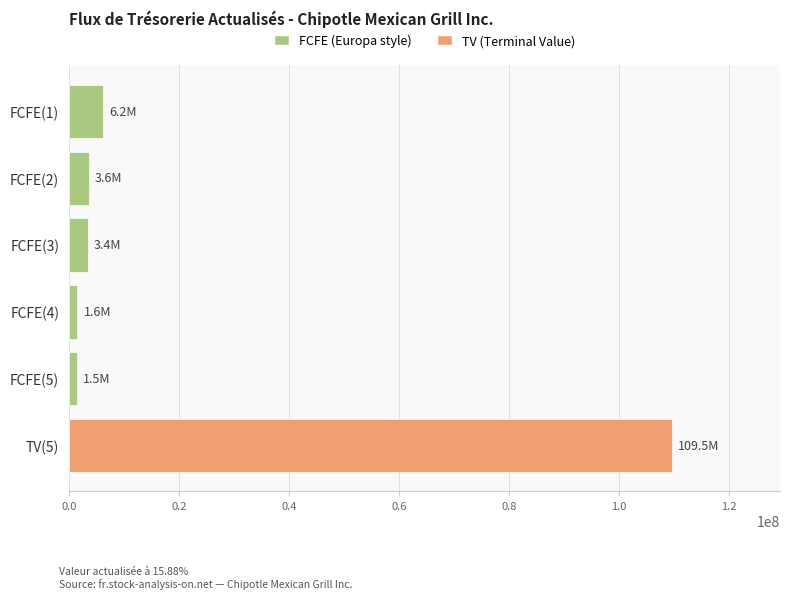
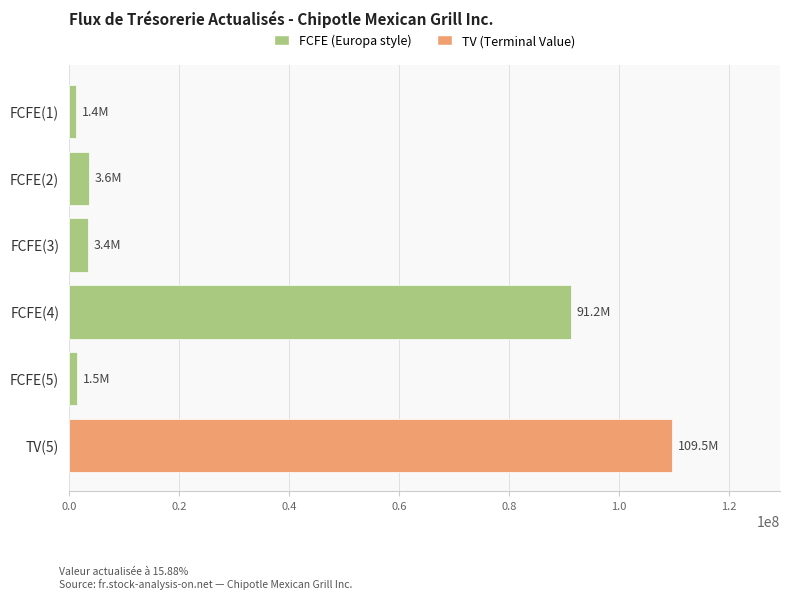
FCFE(1): 6.2M -> 1.4M
FCFE(4): 1.6M -> 91.2M
